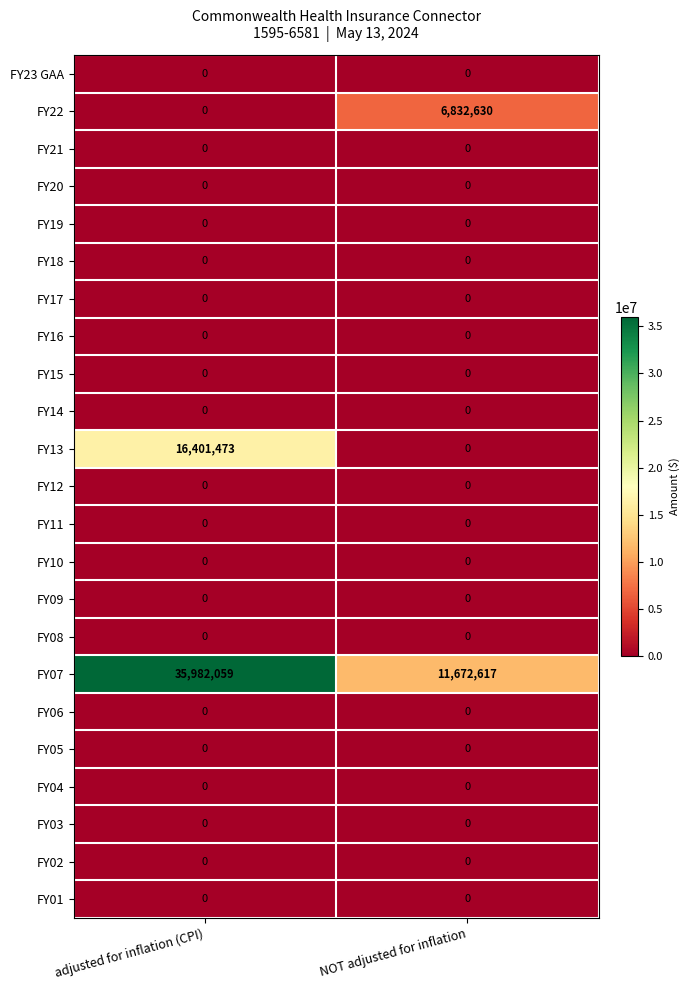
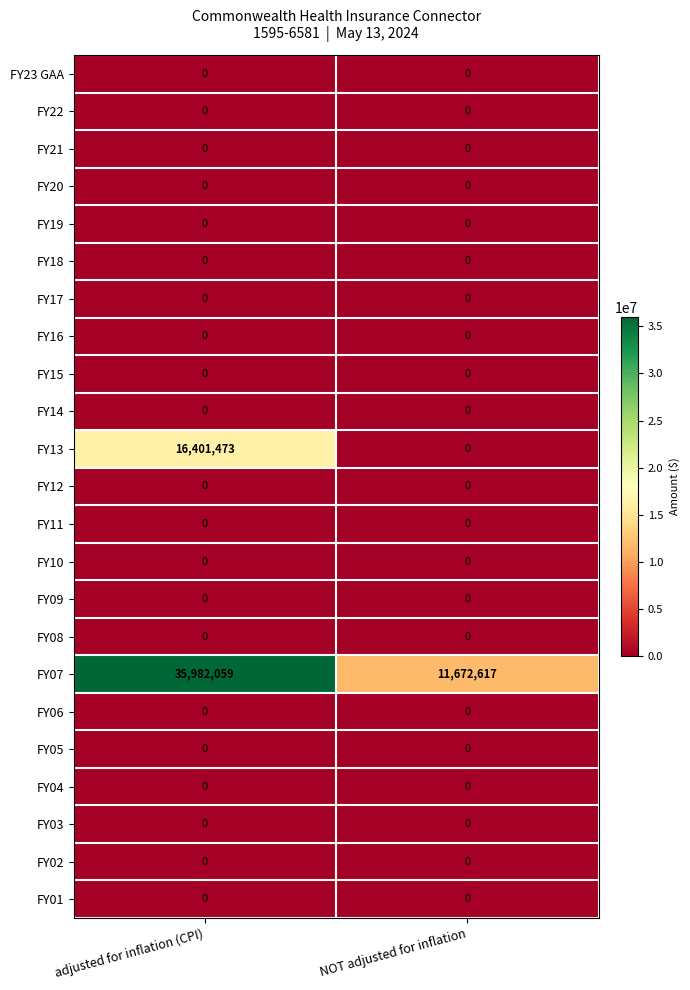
FY22, NOT adjusted for inflation: 6,832,630 -> 0
